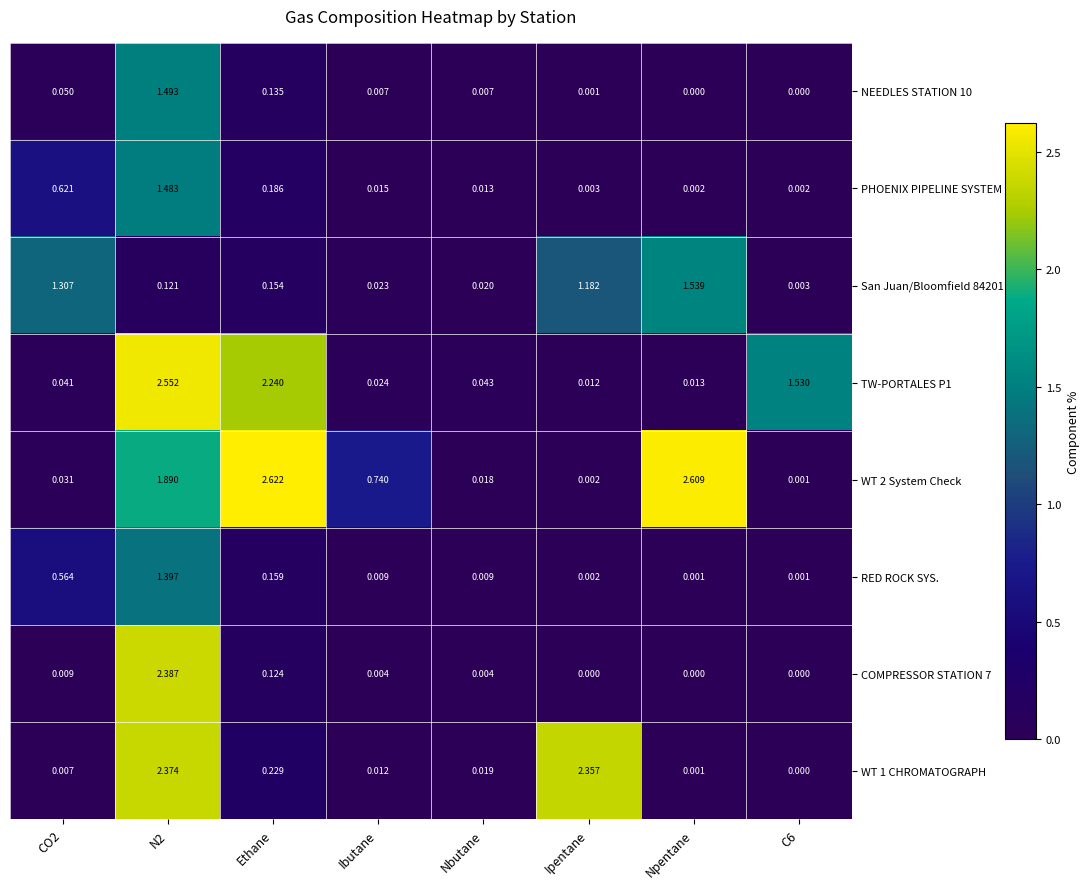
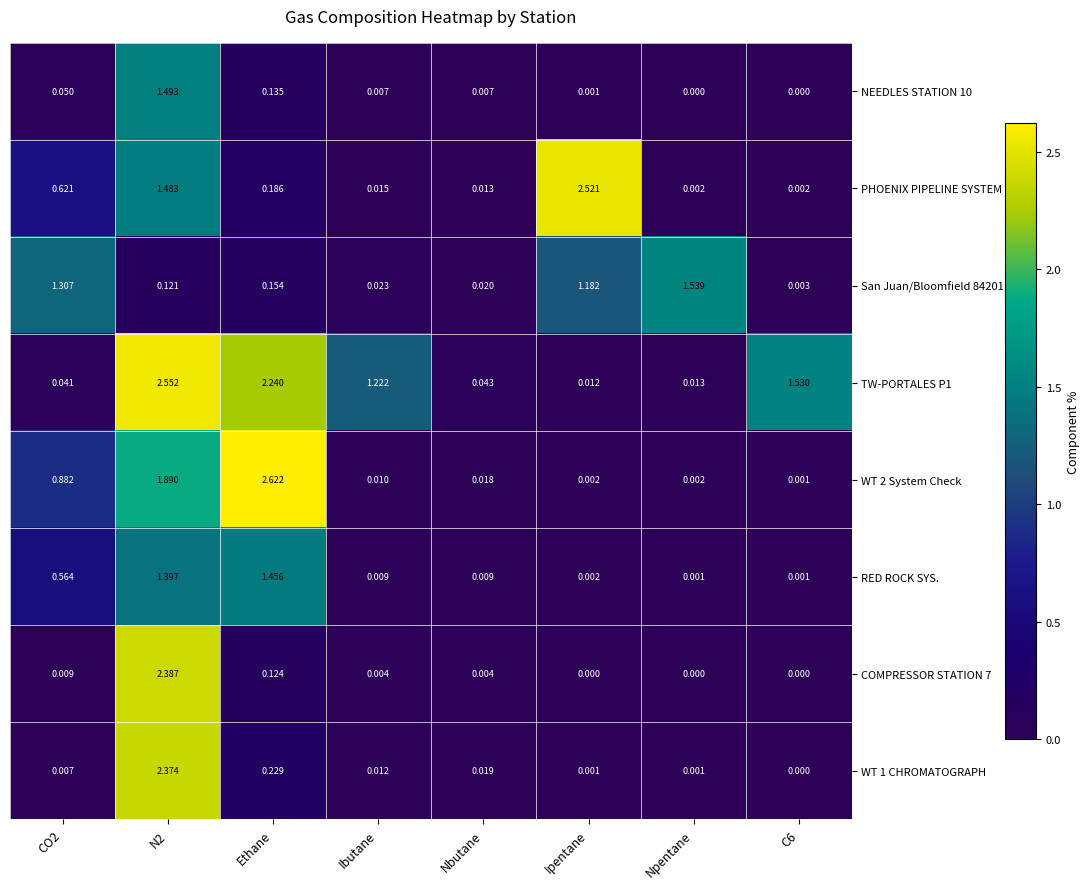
PHOENIX PIPELINE SYSTEM GC, Ipentane: 0.003 -> 2.521
TW-PORTALES P1, Ibutane: 0.024 -> 1.222
WT 2 System Check, CO2: 0.031 -> 0.882
WT 2 System Check, Ibutane: 0.740 -> 0.010
WT 2 System Check, Npentane: 2.609 -> 0.002
RED ROCK SYS., Ethane: 0.159 -> 1.456
WT 1 CHROMATOGRAPH, Ipentane: 2.357 -> 0.001
